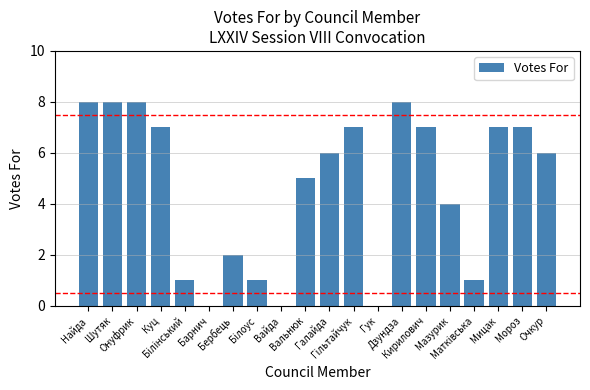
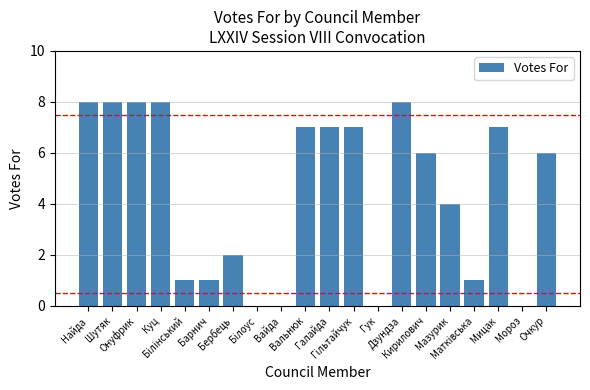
Куц: 7 -> 8
Барнич: 0 -> 1
Білоус: 1 -> 0
Вальнюк: 5 -> 7
Галайда: 6 -> 7
Кирилович: 7 -> 6
Мороз: 7 -> 0
